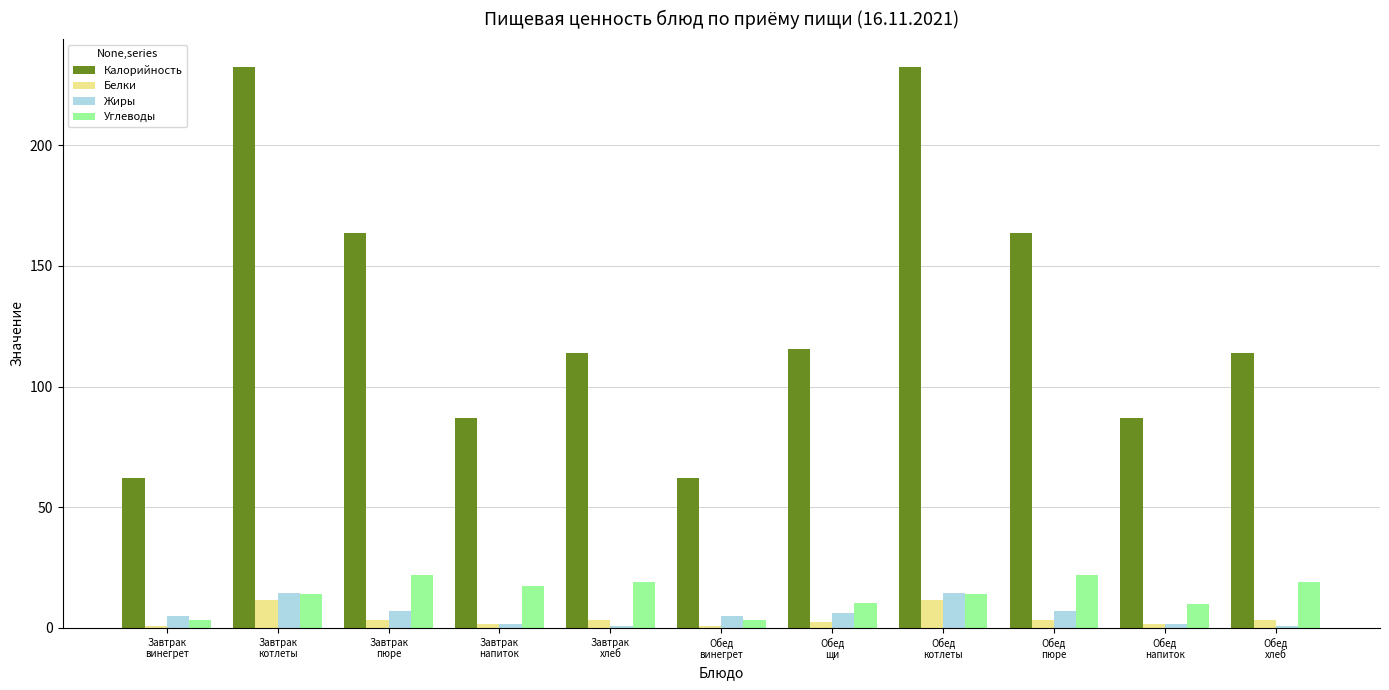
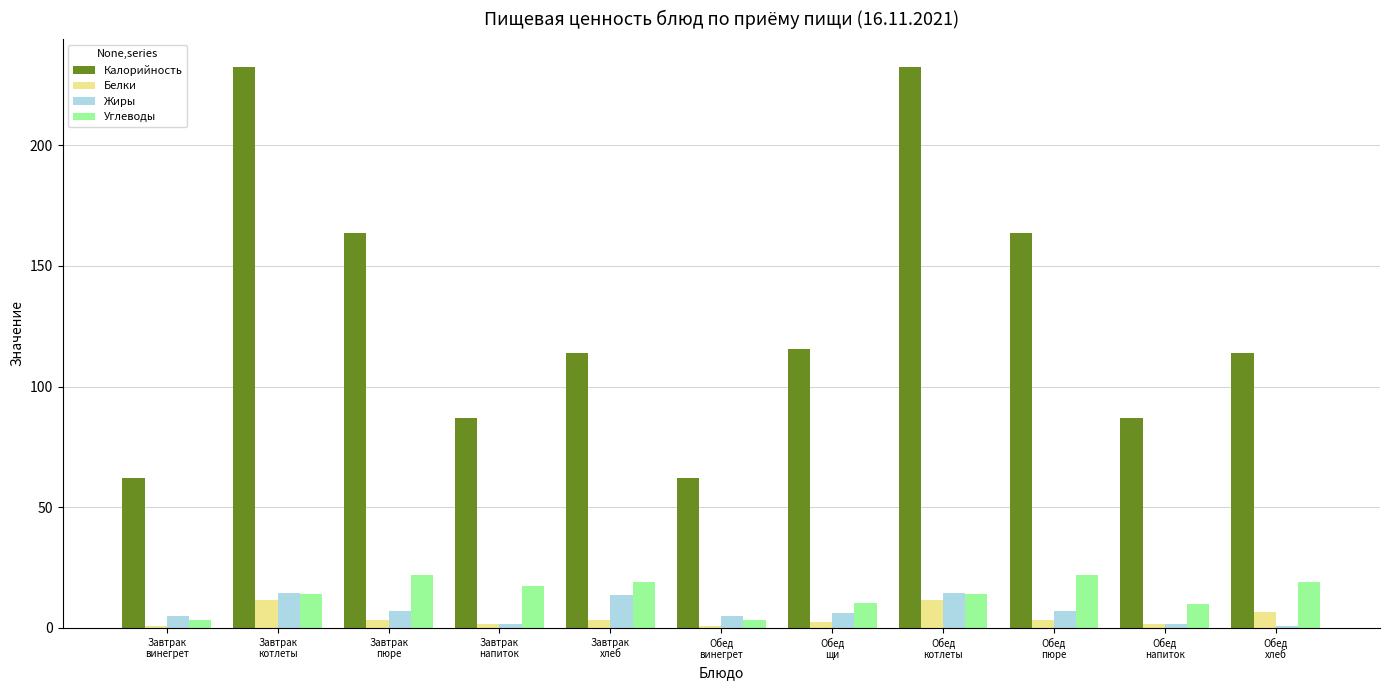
Жиры, Завтрак хлеб: 1 -> 13
Белки, Обед хлеб: 3 -> 6
